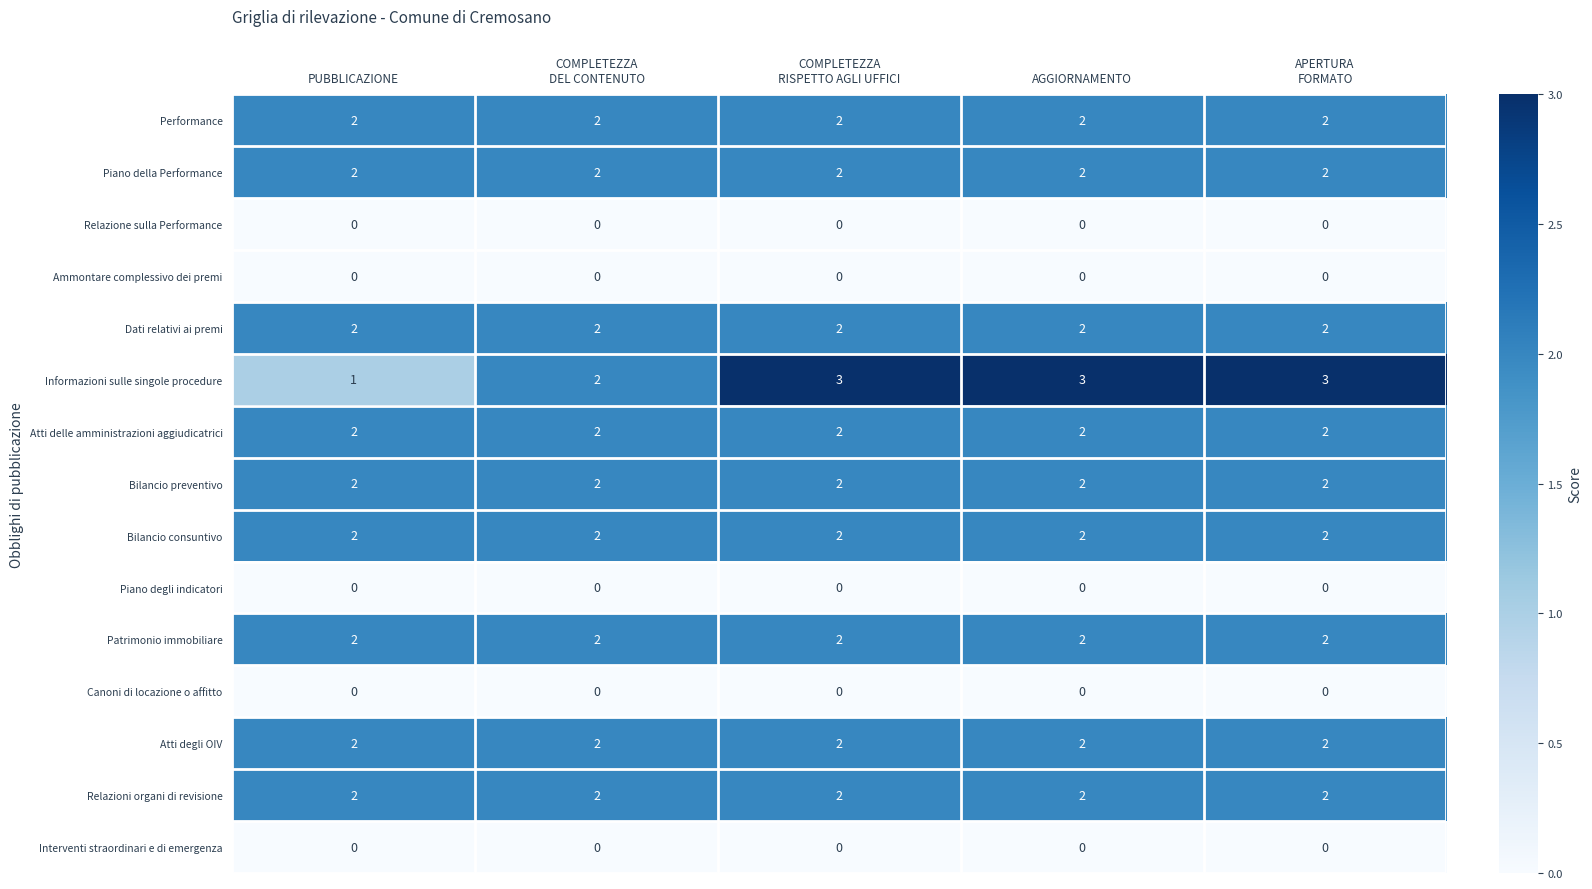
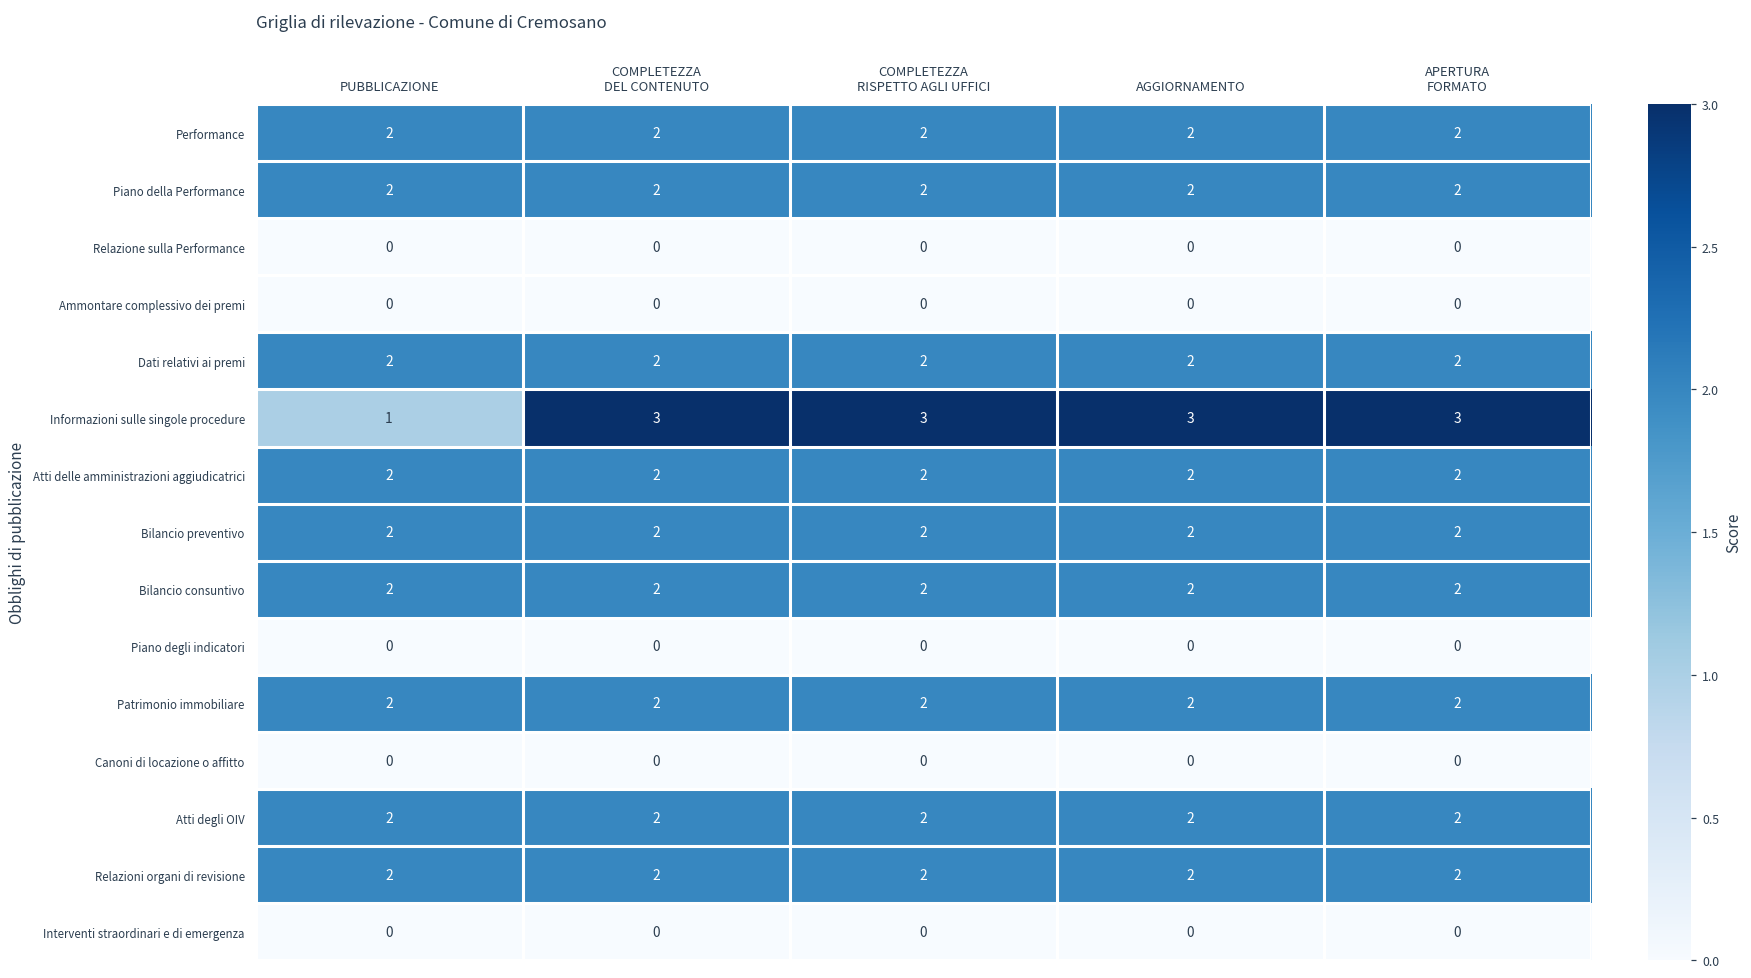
Informazioni sulle singole procedure, COMPLETEZZA DEL CONTENUTO: 2 -> 3
